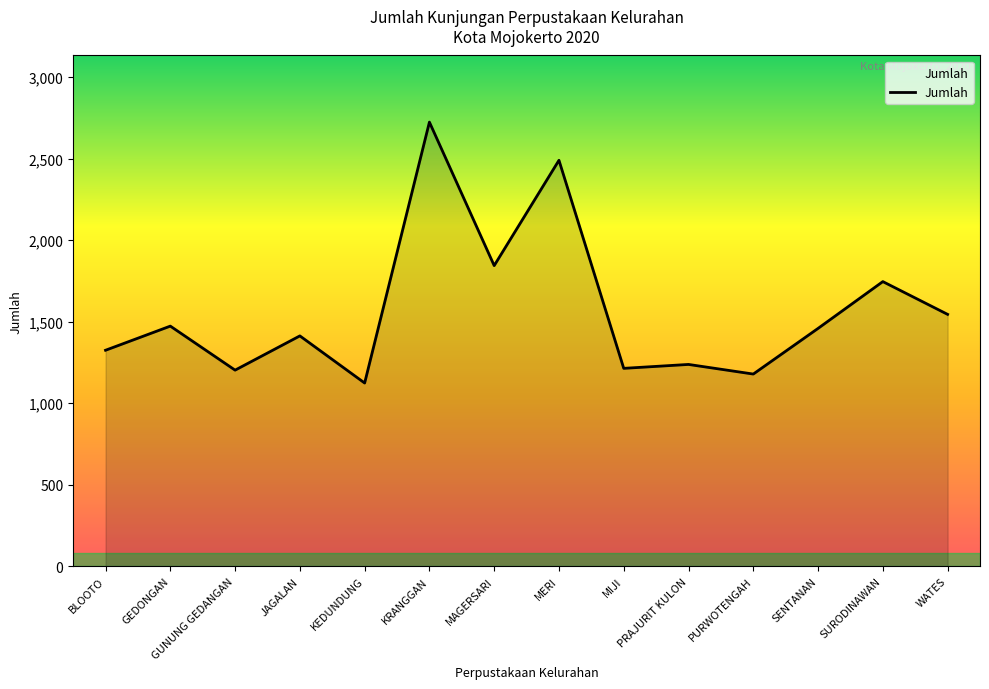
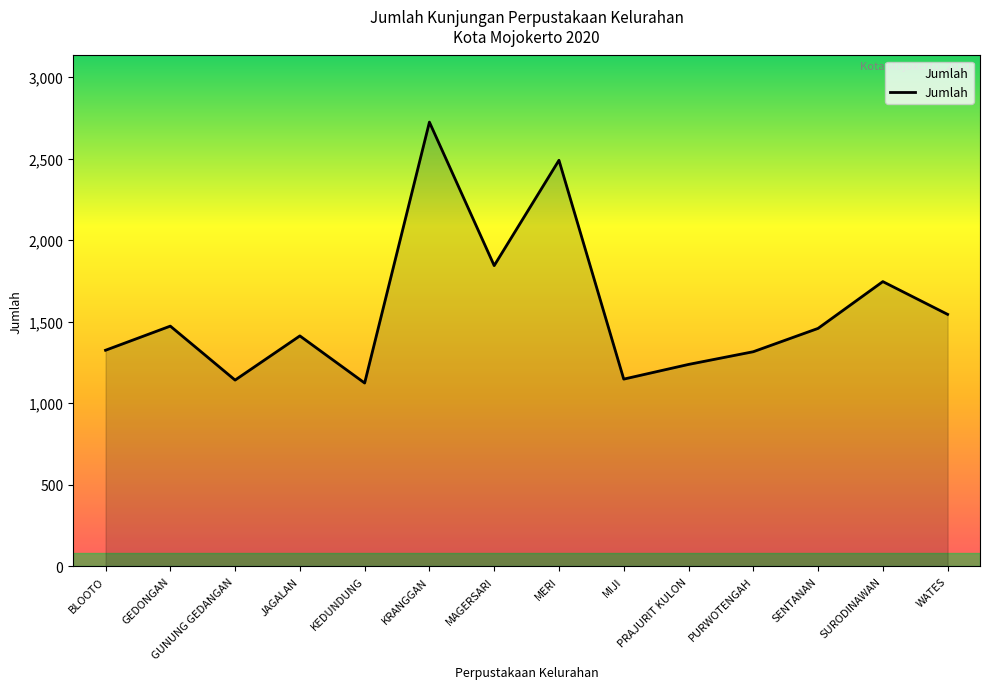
GUNUNG GEDANGAN: 1,200 -> 1,140
MIJI: 1,210 -> 1,150
PURWOTENGAH: 1,180 -> 1,320
